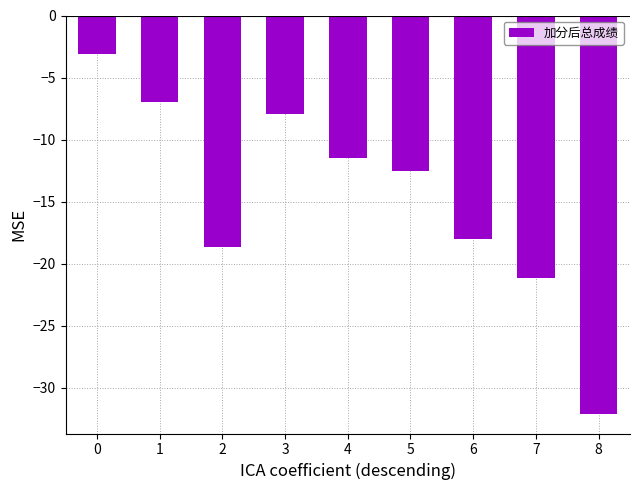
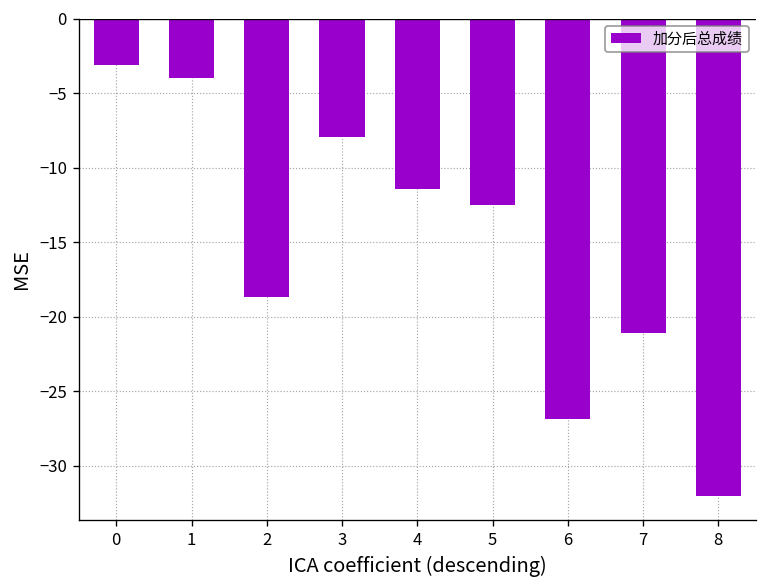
1: -7.0 -> -4.0
6: -18.0 -> -26.9
